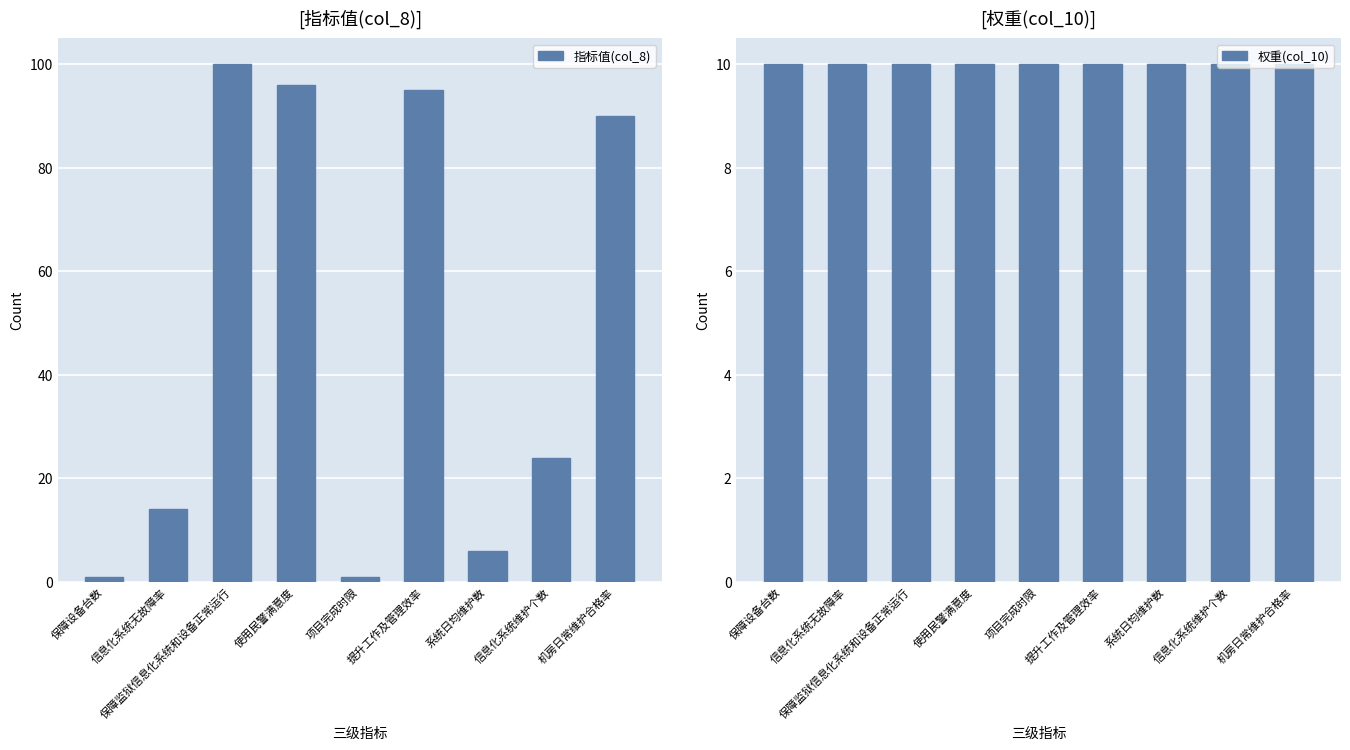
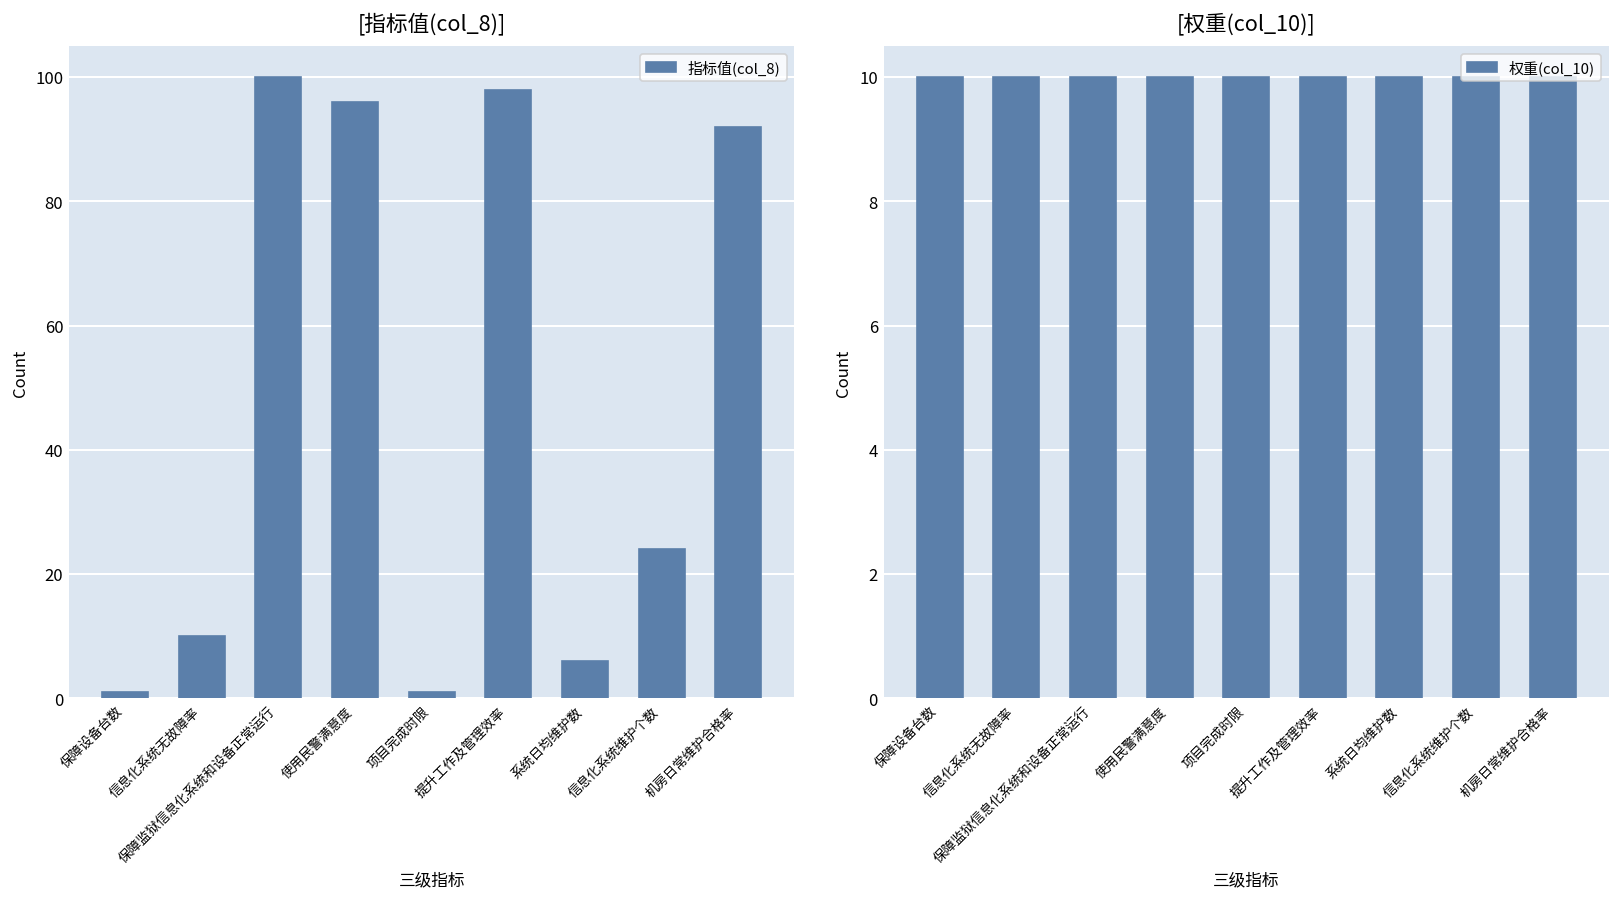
[指标值(col_8)], 信息化系统无故障率: 14 -> 10
[指标值(col_8)], 提升工作及管理效率: 95 -> 98
[指标值(col_8)], 机房日常维护合格率: 90 -> 92
